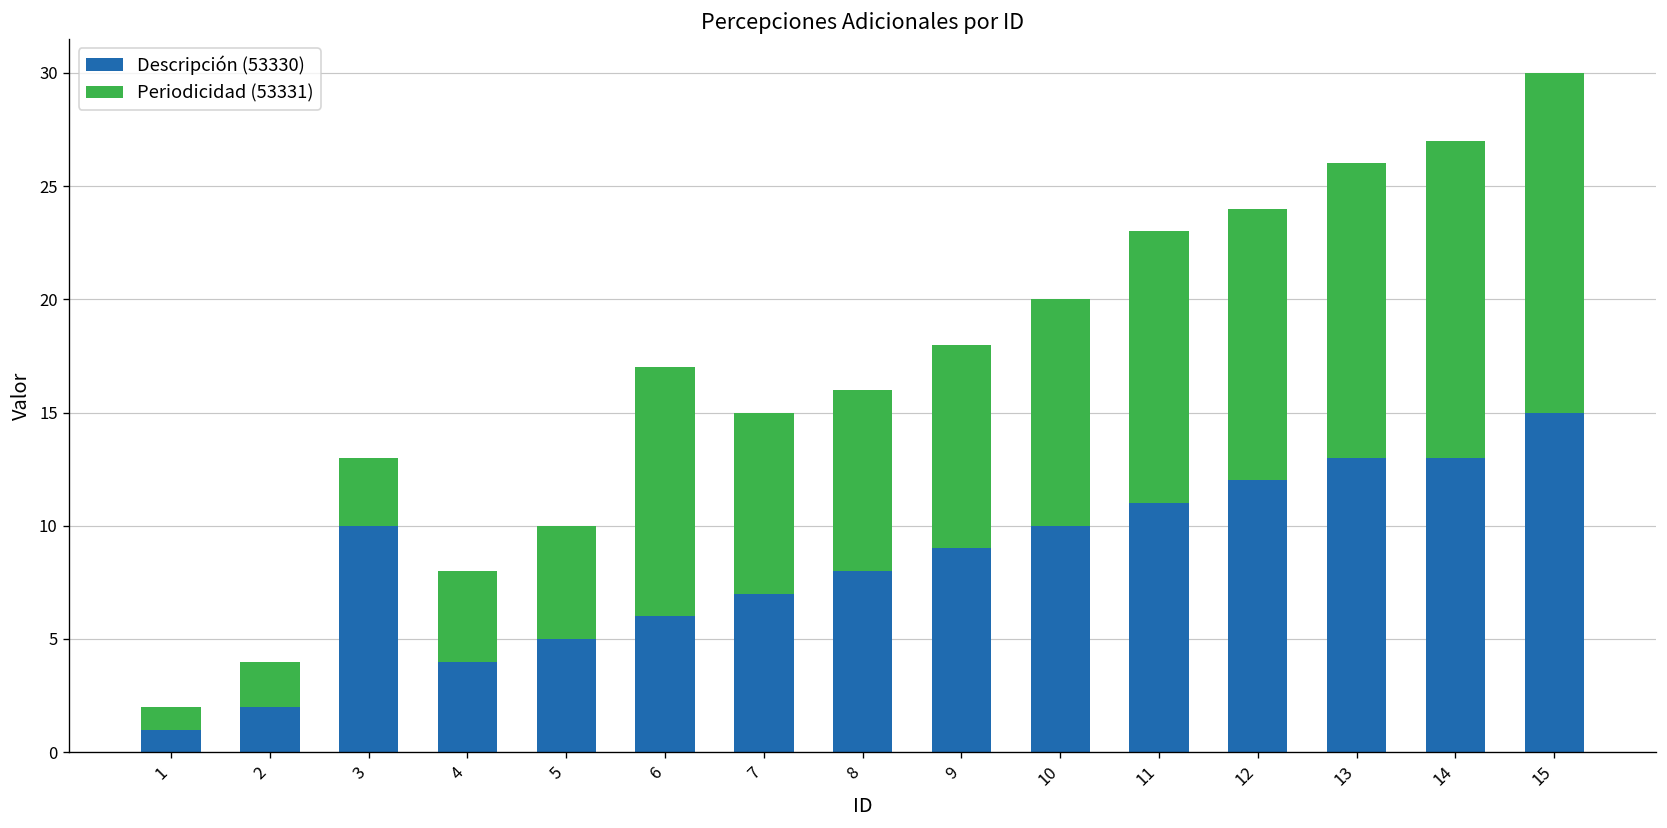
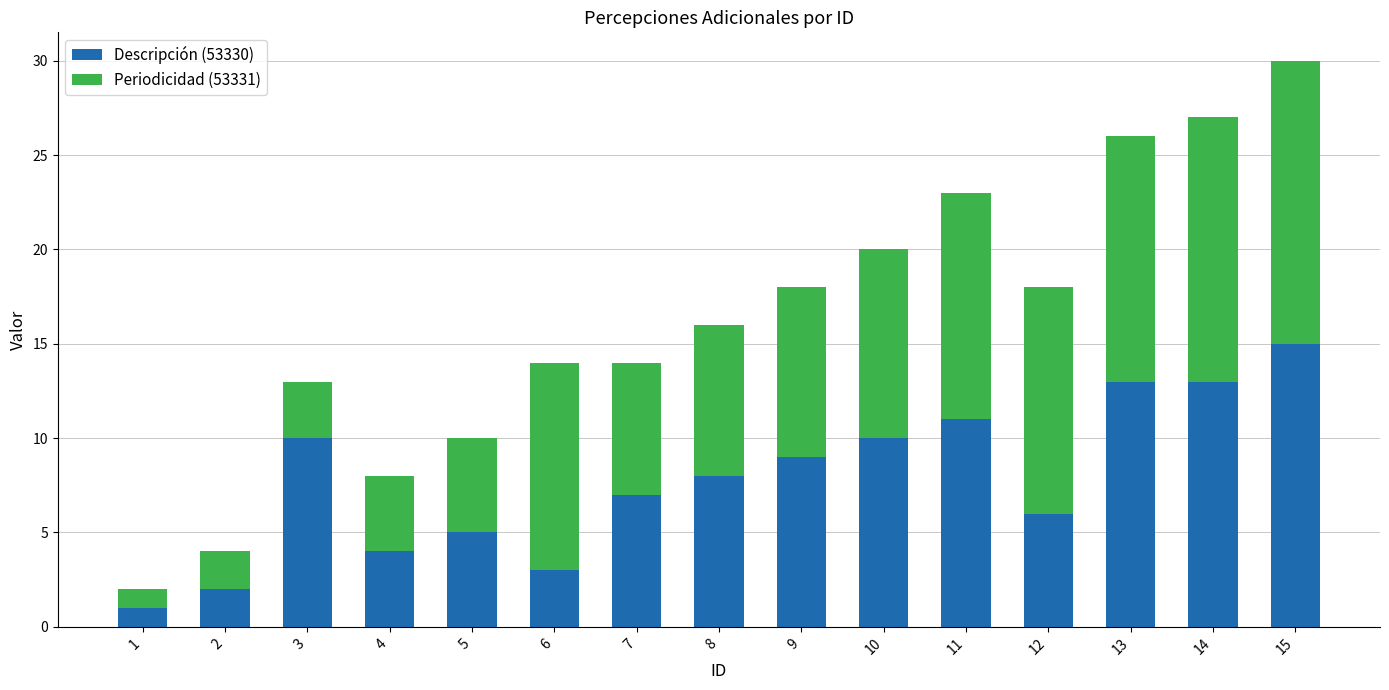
Descripción (53330), 6: 6 -> 3
Periodicidad (53331), 7: 8 -> 7
Descripción (53330), 12: 12 -> 6
